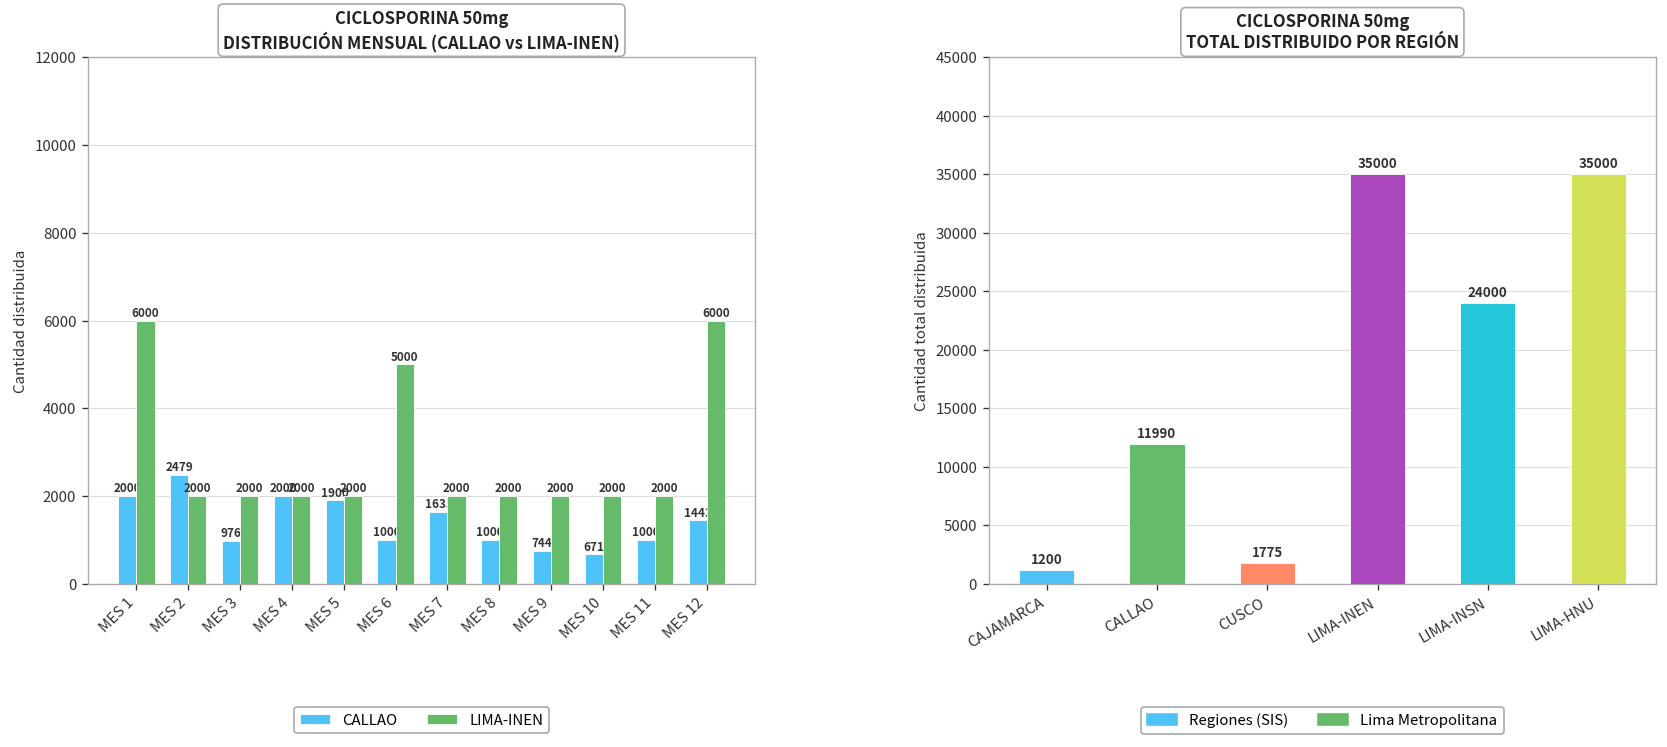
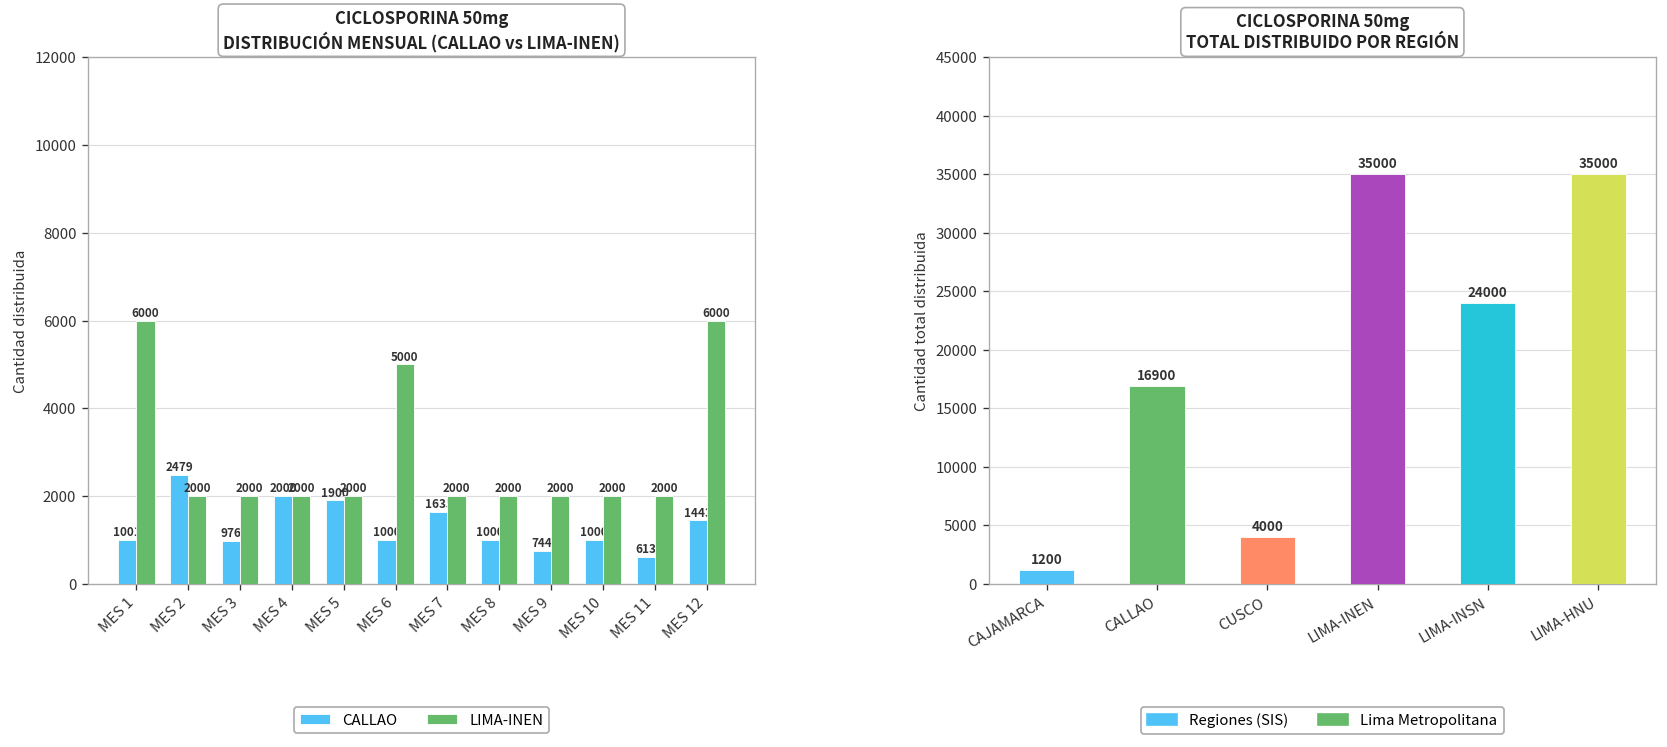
CICLOSPORINA 50mg DISTRIBUCIÓN MENSUAL (CALLAO vs LIMA-INEN), CALLAO, MES 1: 2000 -> 1001
CICLOSPORINA 50mg DISTRIBUCIÓN MENSUAL (CALLAO vs LIMA-INEN), CALLAO, MES 10: 671 -> 1000
CICLOSPORINA 50mg DISTRIBUCIÓN MENSUAL (CALLAO vs LIMA-INEN), CALLAO, MES 11: 1000 -> 613
CICLOSPORINA 50mg TOTAL DISTRIBUIDO POR REGIÓN, CALLAO: 11990 -> 16900
CICLOSPORINA 50mg TOTAL DISTRIBUIDO POR REGIÓN, CUSCO: 1775 -> 4000
